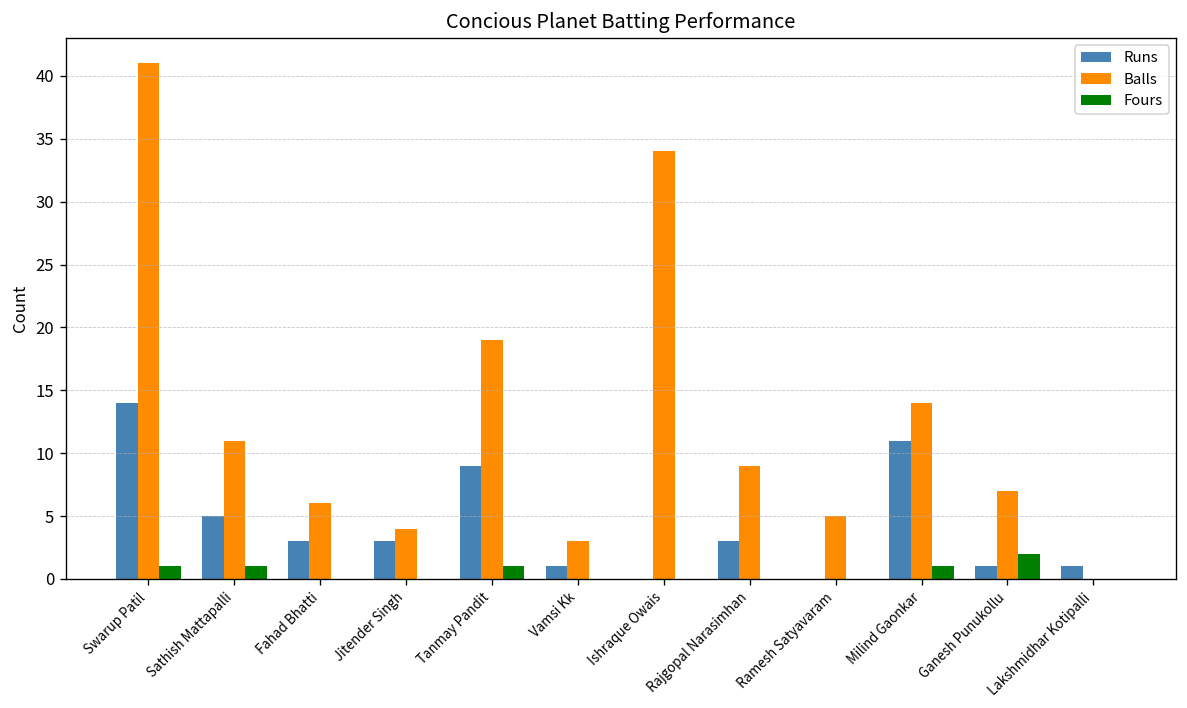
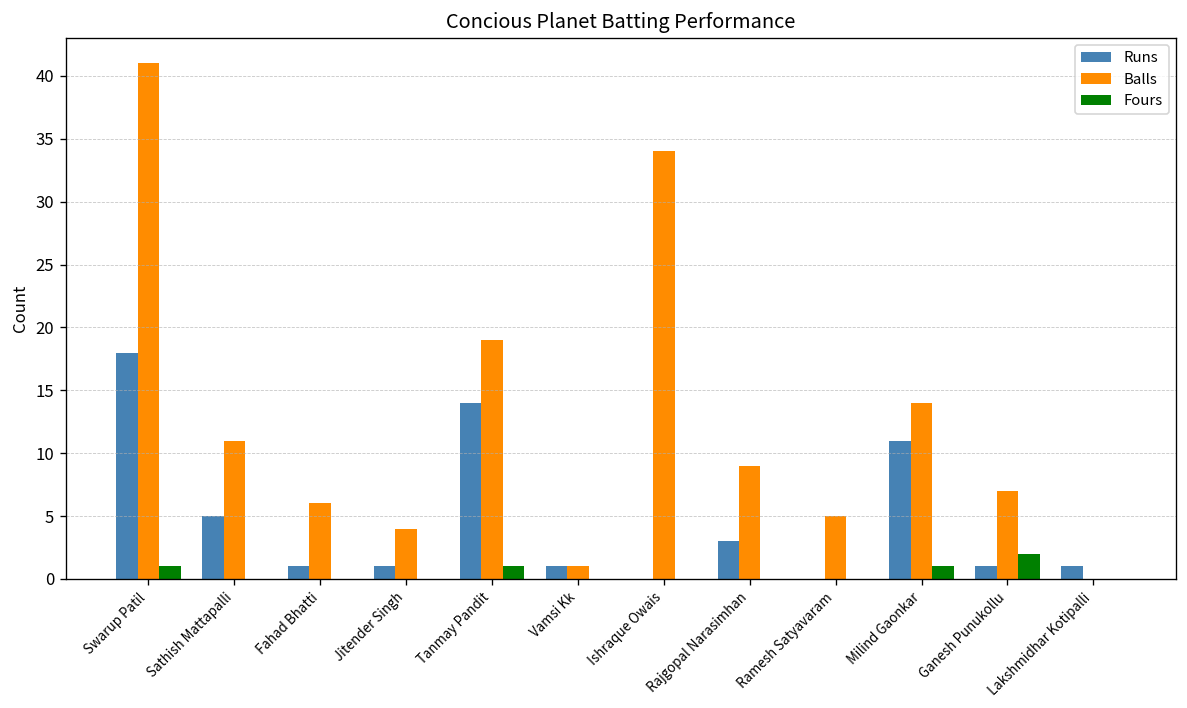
Runs, Swarup Patil: 14 -> 18
Fours, Sathish Mattapalli: 1 -> 0
Runs, Fahad Bhatti: 3 -> 1
Runs, Jitender Singh: 3 -> 1
Runs, Tanmay Pandit: 9 -> 14
Balls, Vamsi Kk: 3 -> 1
